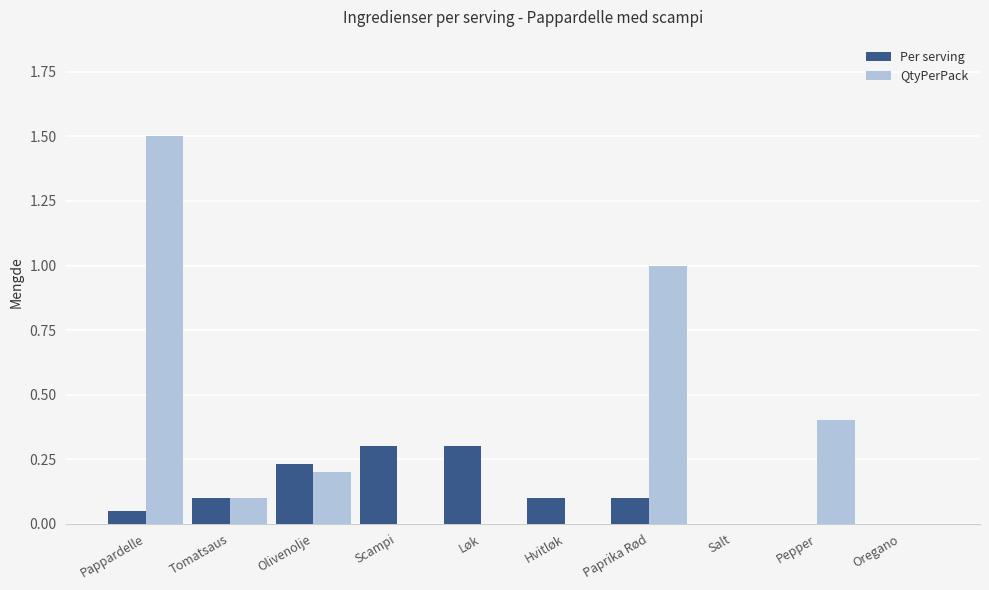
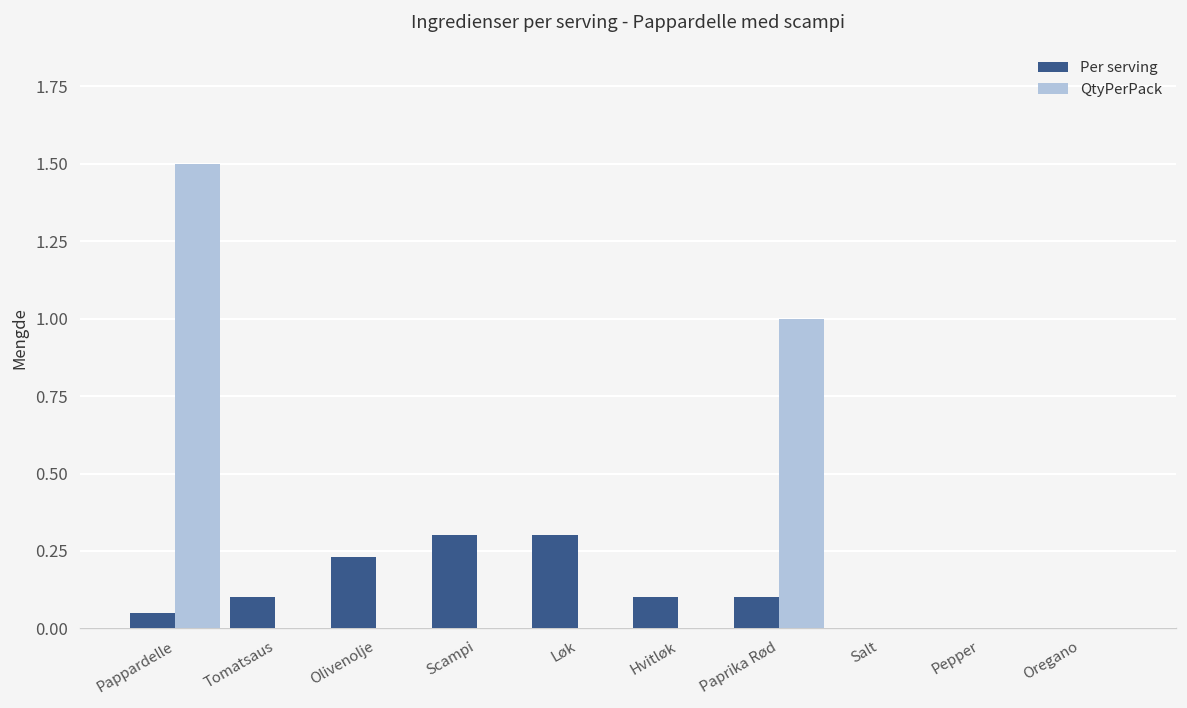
QtyPerPack, Tomatsaus: 0.1 -> 0.0
QtyPerPack, Olivenolje: 0.2 -> 0.0
QtyPerPack, Pepper: 0.4 -> 0.0
